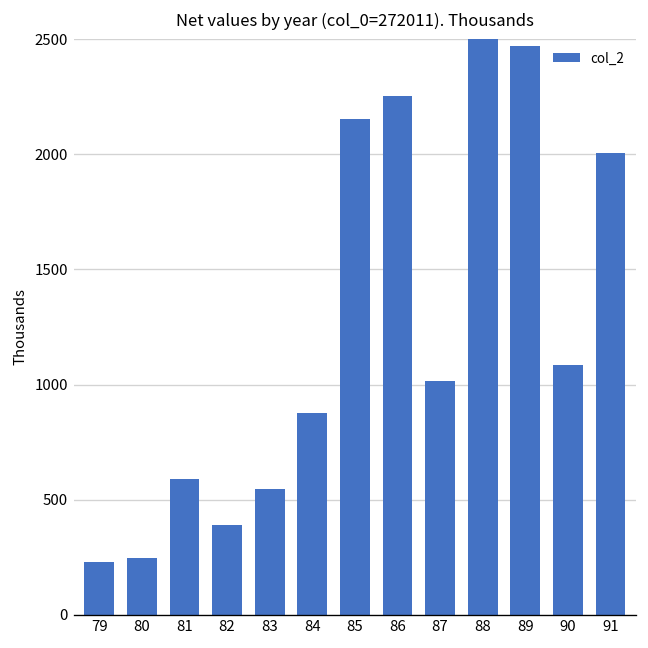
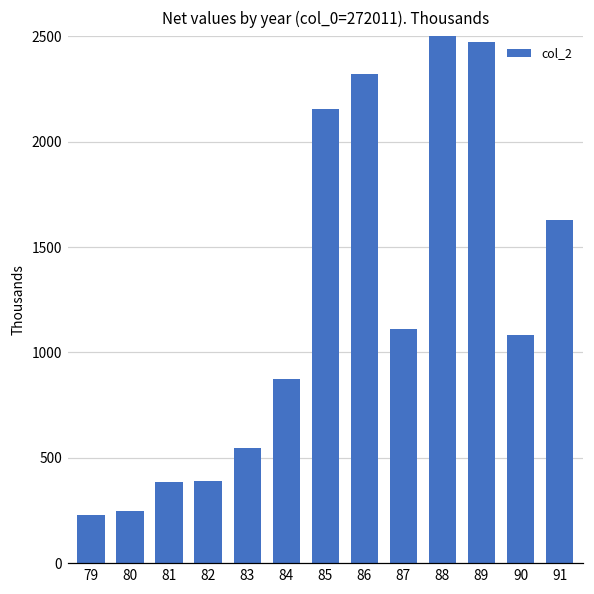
81: 590 -> 380
86: 2250 -> 2320
87: 1010 -> 1110
91: 2010 -> 1630
